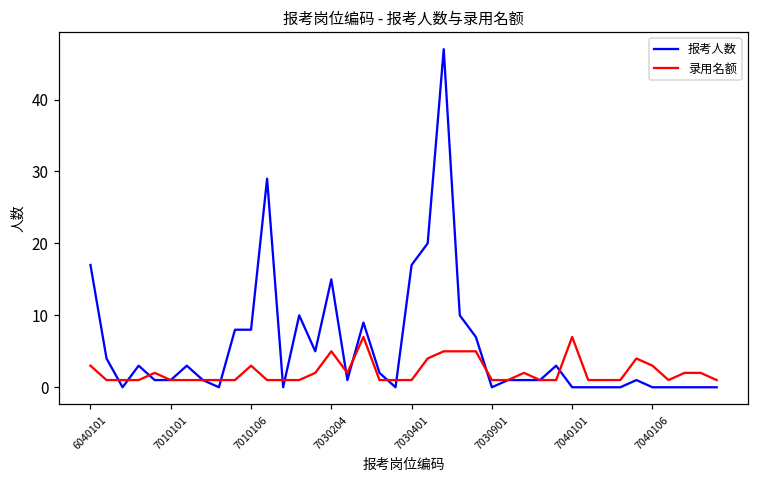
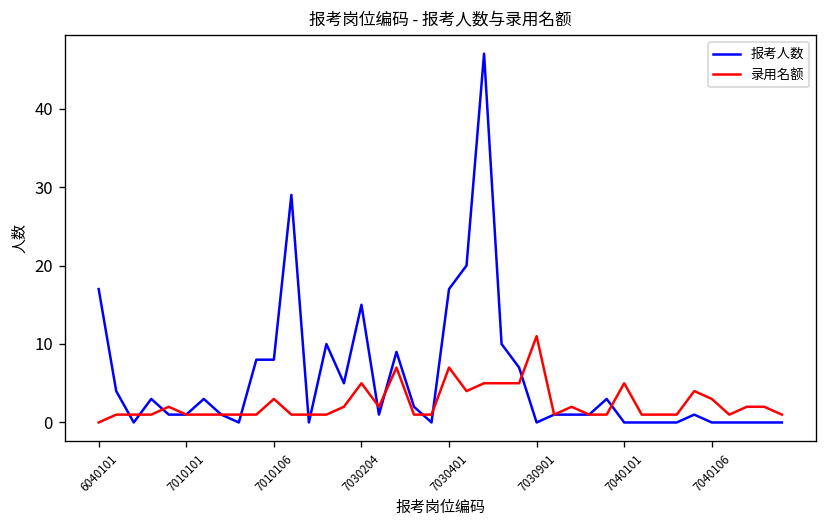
录用名额, 6040101: 3 -> 0
录用名额, 7030401: 1 -> 7
录用名额, 7030901: 1 -> 11
录用名额, 7040101: 7 -> 5
